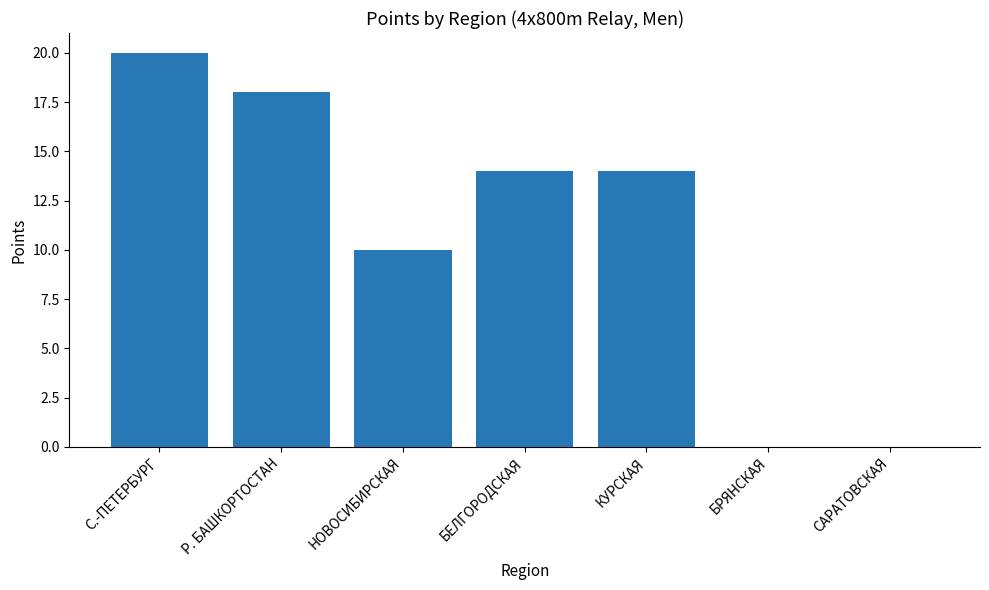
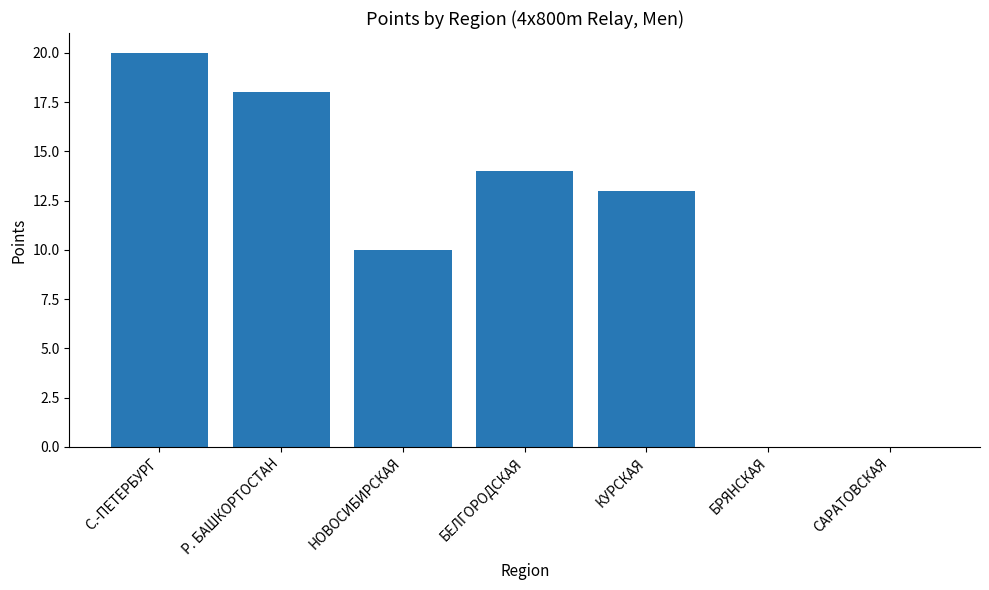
КУРСКАЯ: 14 -> 13
